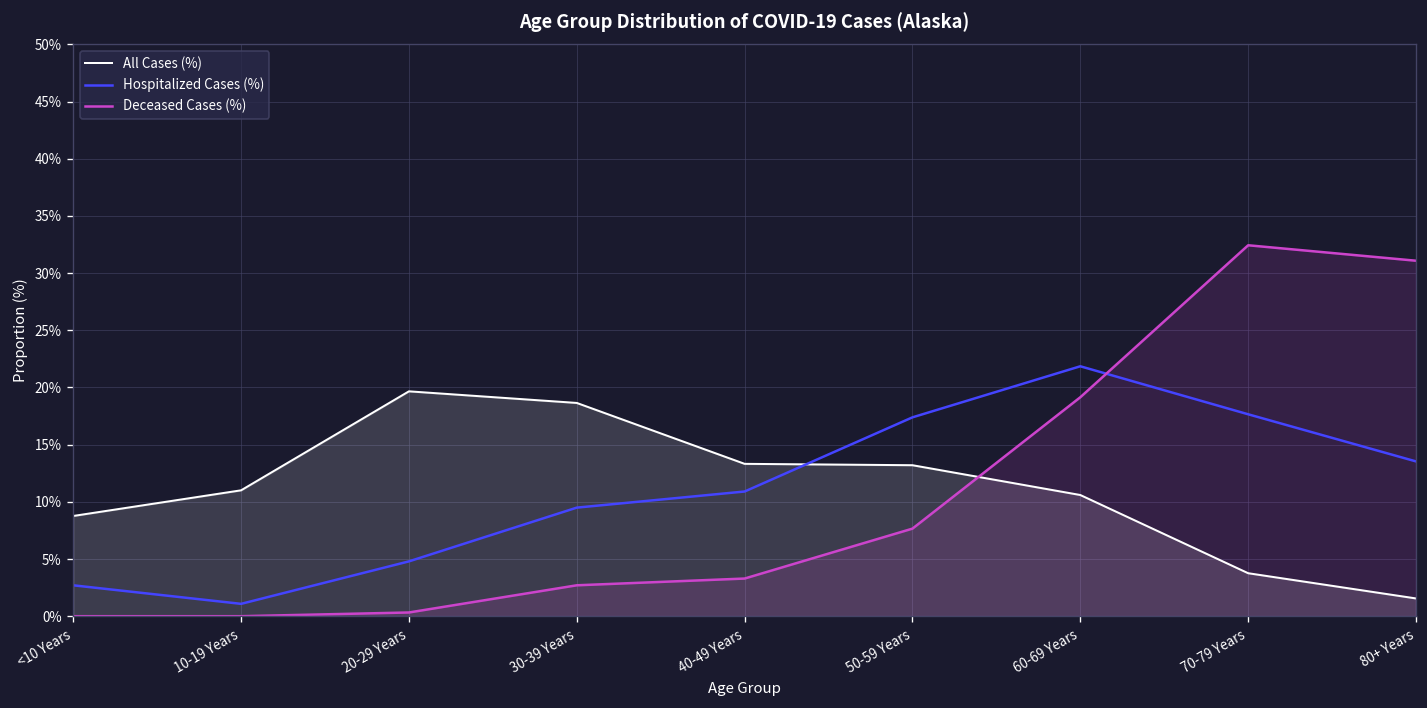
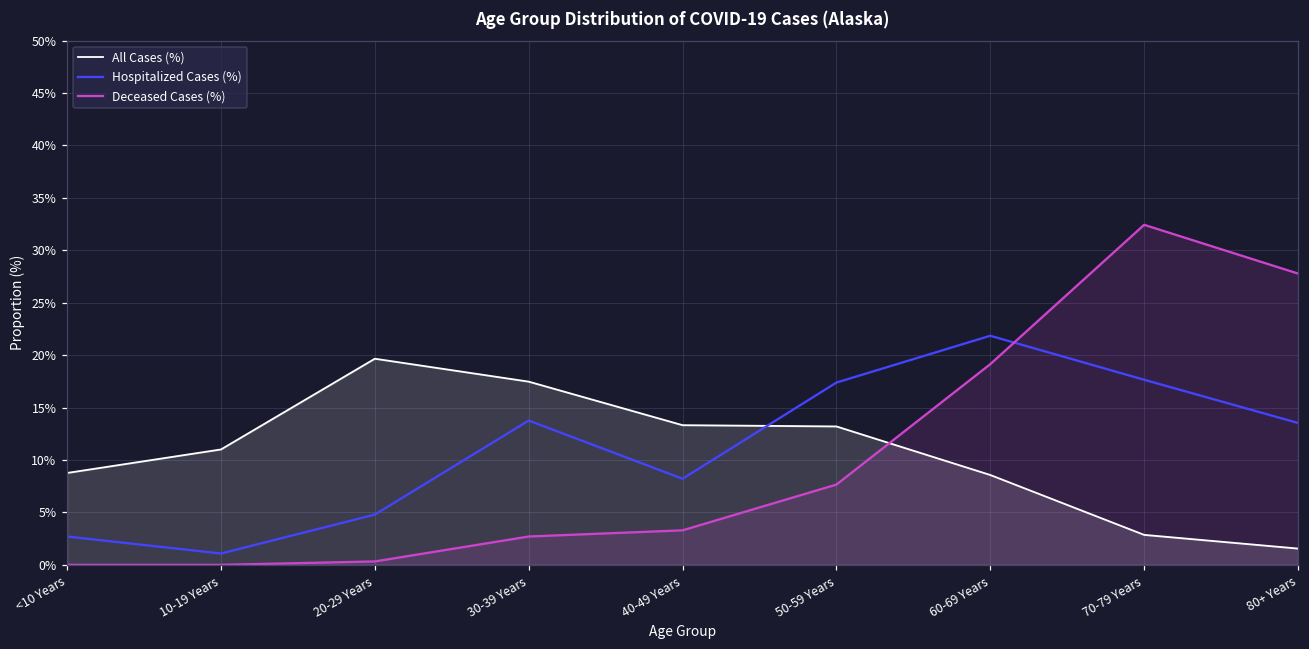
All Cases (%), 30-39 Years: 19% -> 17%
Hospitalized Cases (%), 30-39 Years: 9% -> 14%
Hospitalized Cases (%), 40-49 Years: 11% -> 8%
All Cases (%), 60-69 Years: 11% -> 9%
All Cases (%), 70-79 Years: 4% -> 3%
Deceased Cases (%), 80+ Years: 31% -> 28%
